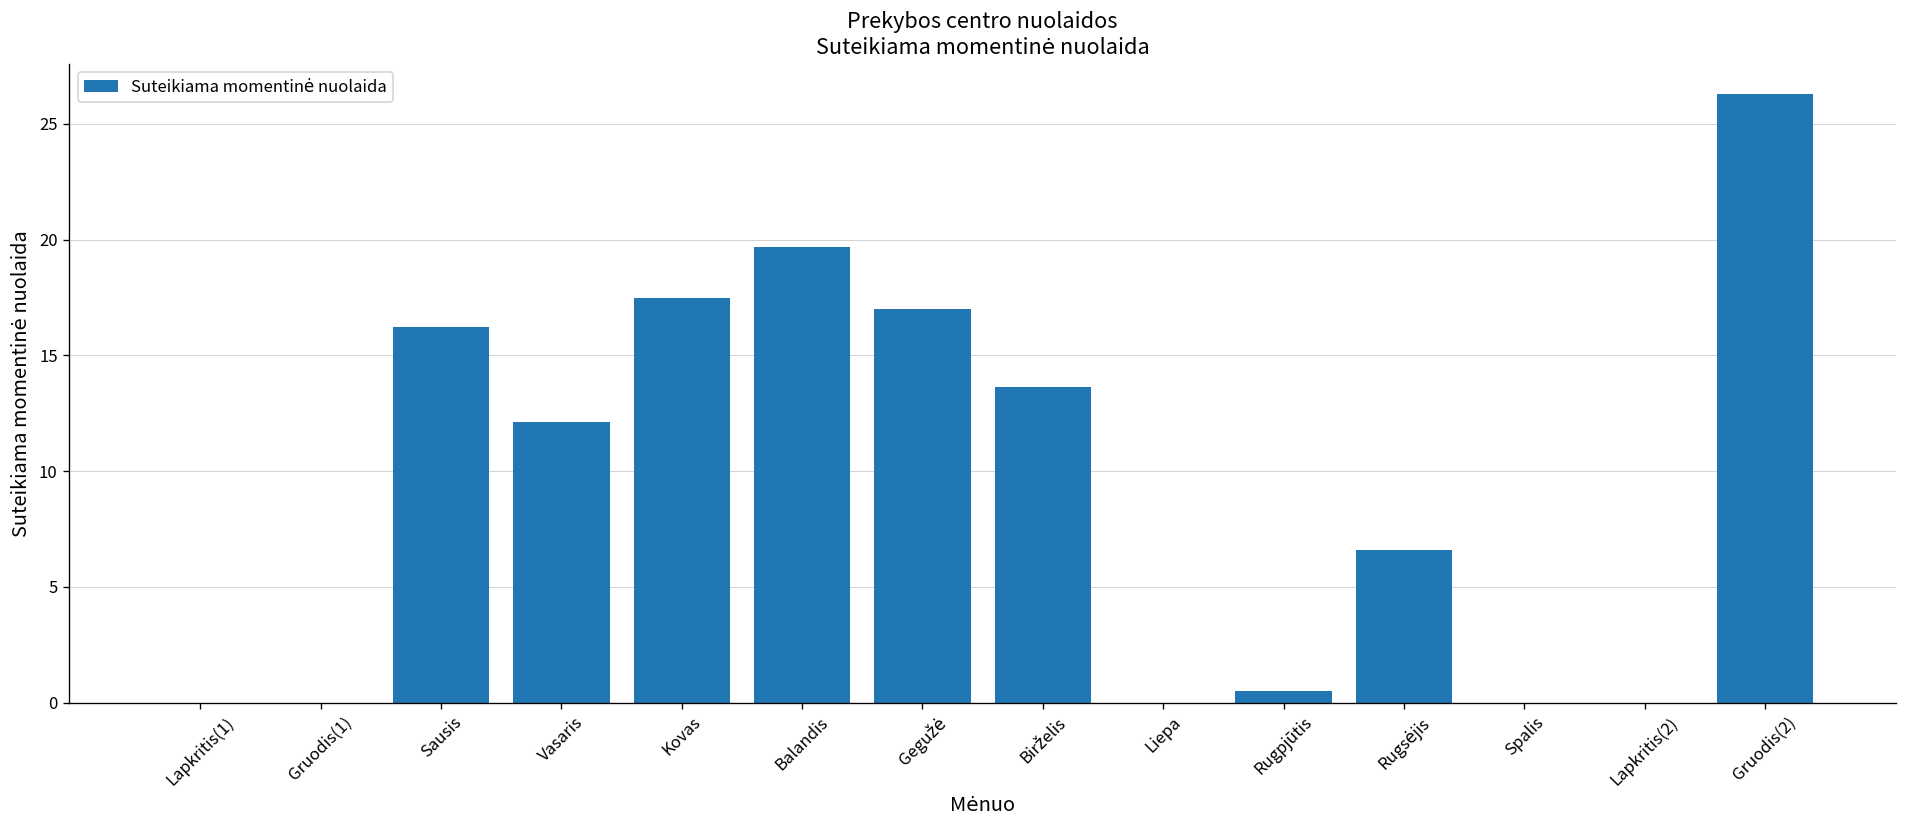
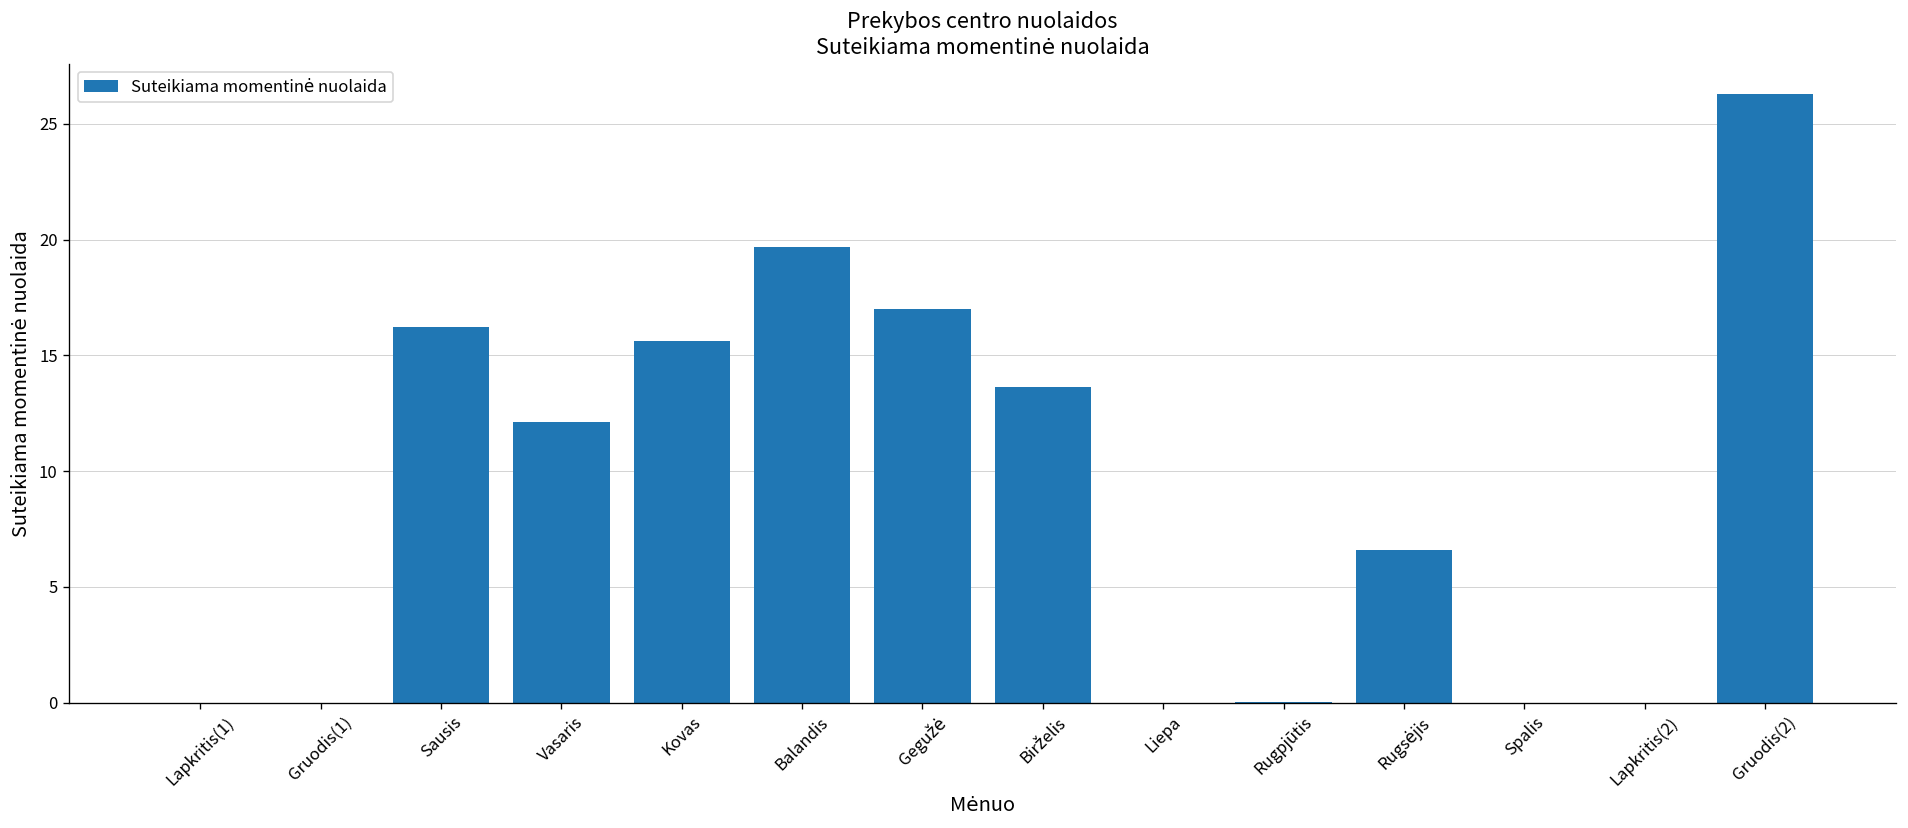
Kovas: 17.5 -> 15.6
Rugpjūtis: 0.5 -> 0.0
